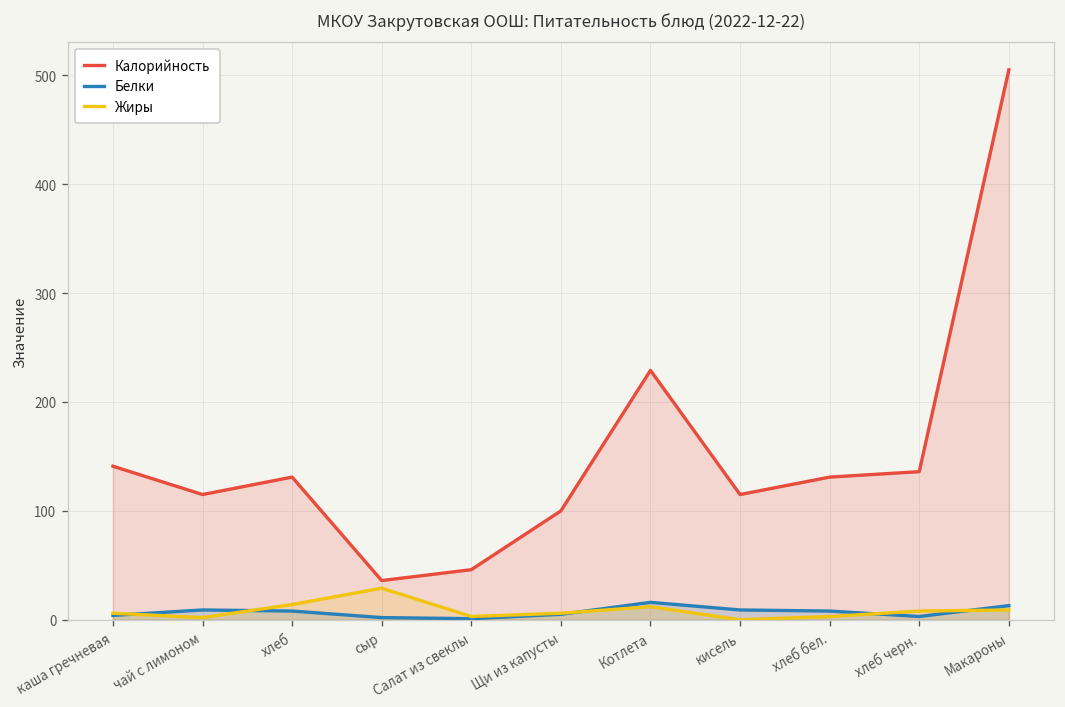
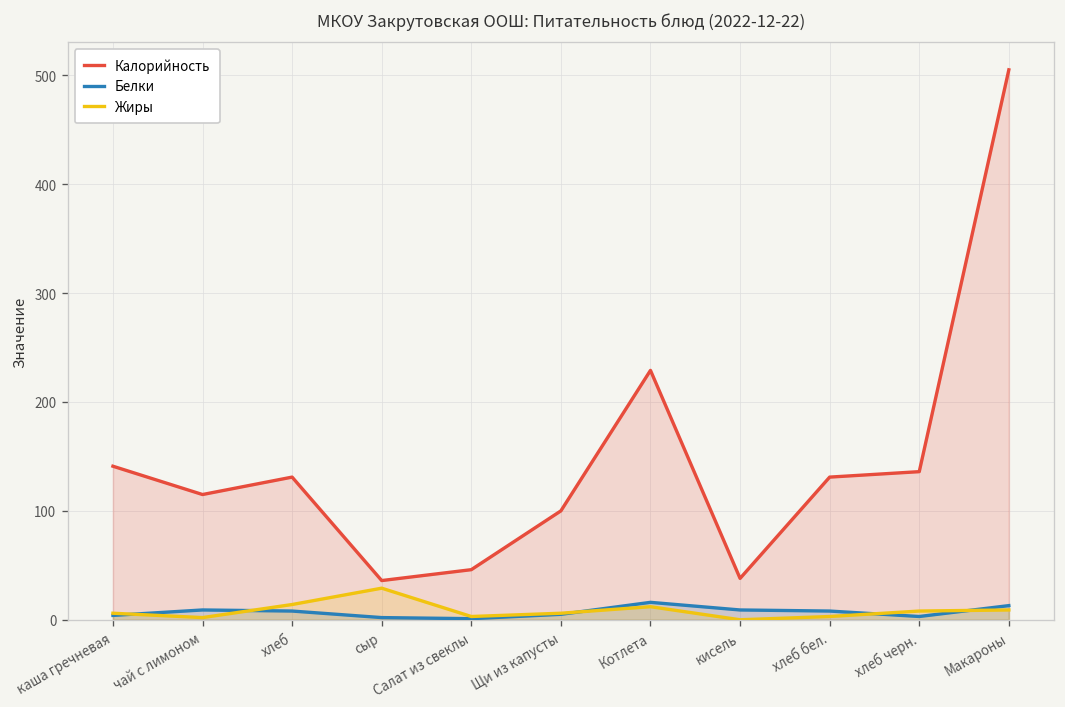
Калорийность, кисель: 120 -> 40
